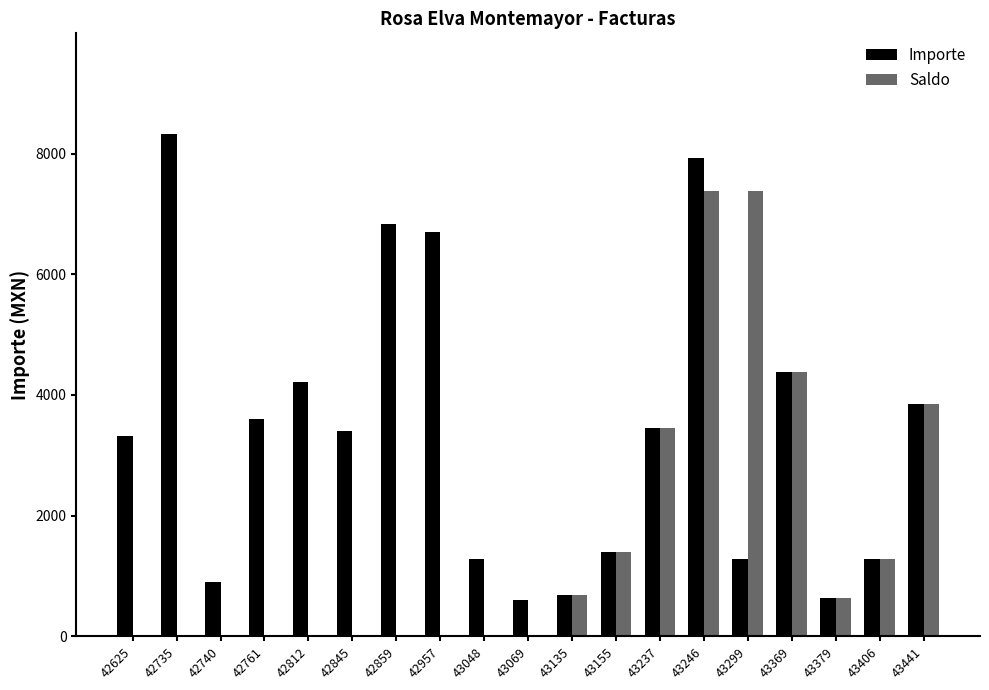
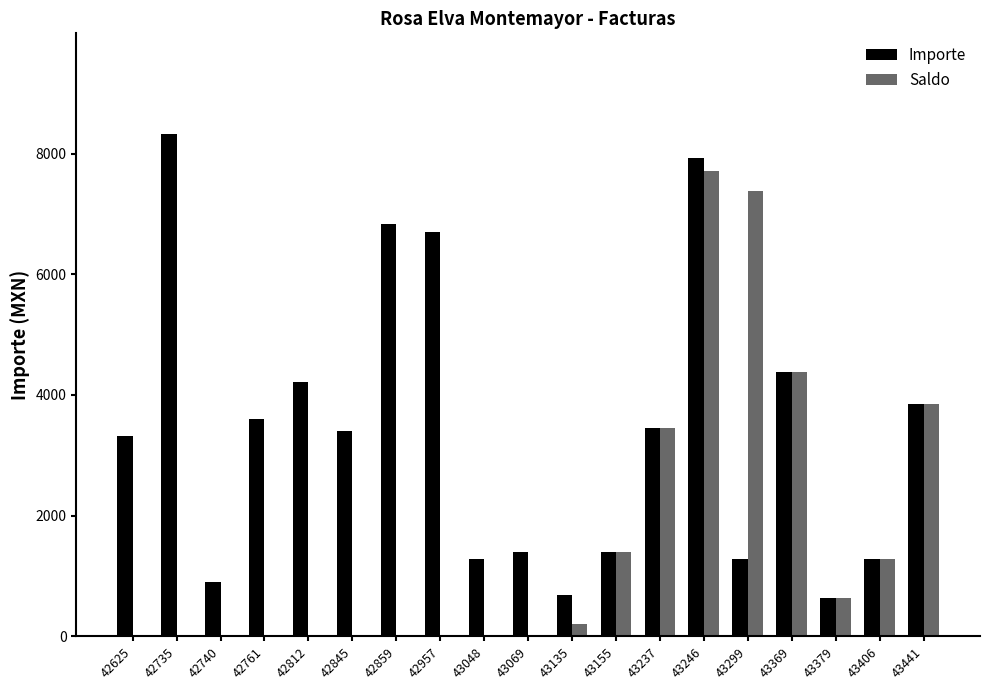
Importe, 43069: 600 -> 1400
Saldo, 43135: 700 -> 200
Saldo, 43246: 7400 -> 7700
